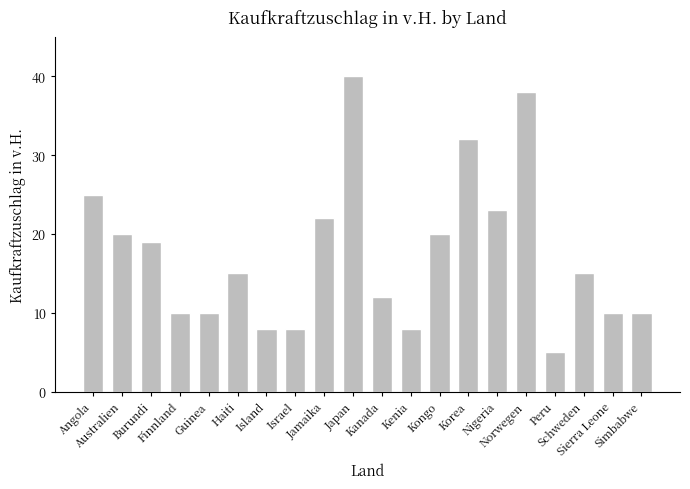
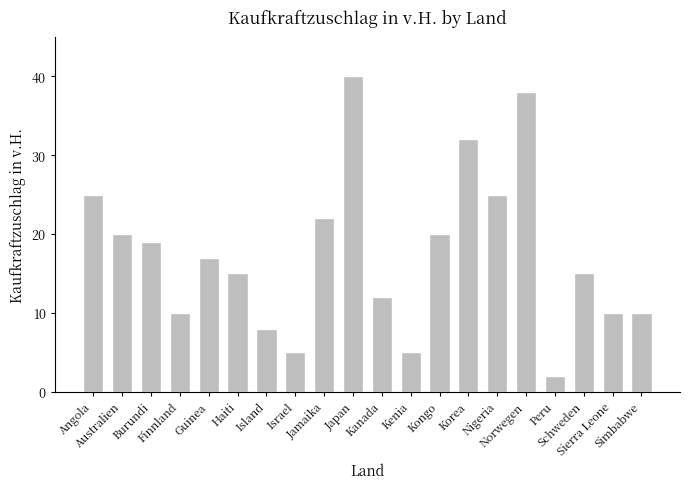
Guinea: 10 -> 17
Israel: 8 -> 5
Kenia: 8 -> 5
Nigeria: 23 -> 25
Peru: 5 -> 2
